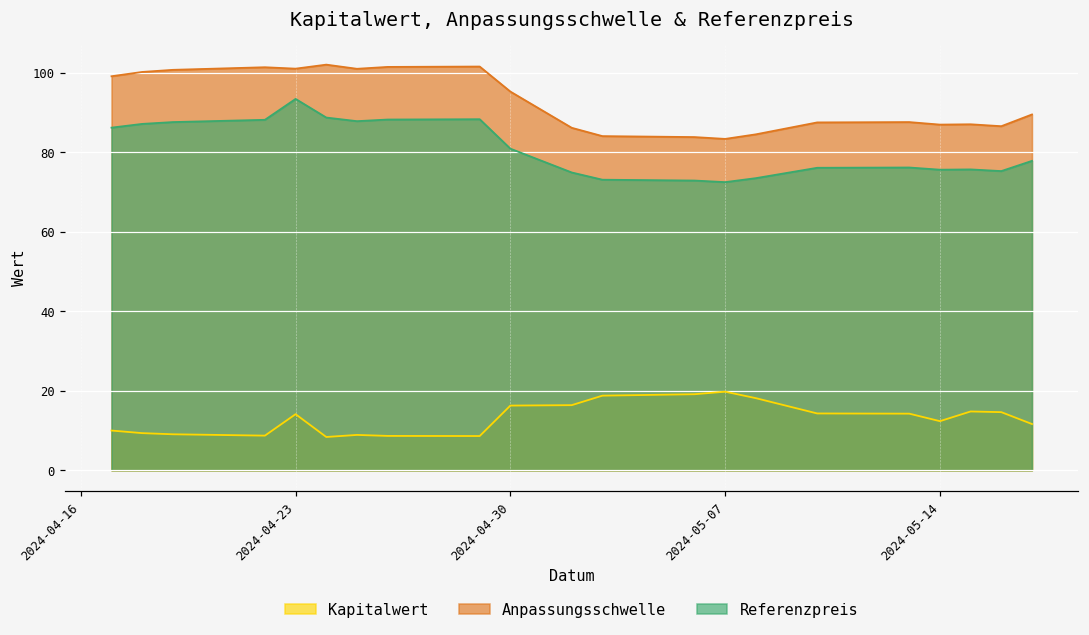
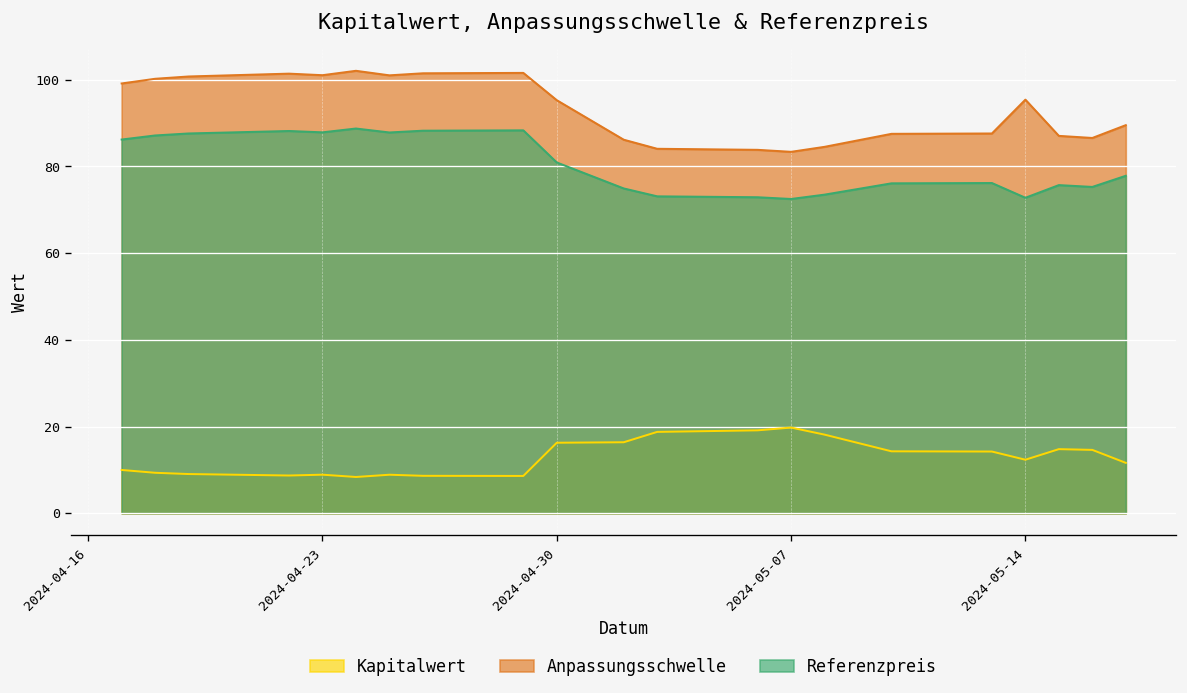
Kapitalwert, 2024-04-23: 14 -> 9
Referenzpreis, 2024-04-23: 93 -> 88
Anpassungsschwelle, 2024-05-14: 87 -> 95
Referenzpreis, 2024-05-14: 76 -> 73
